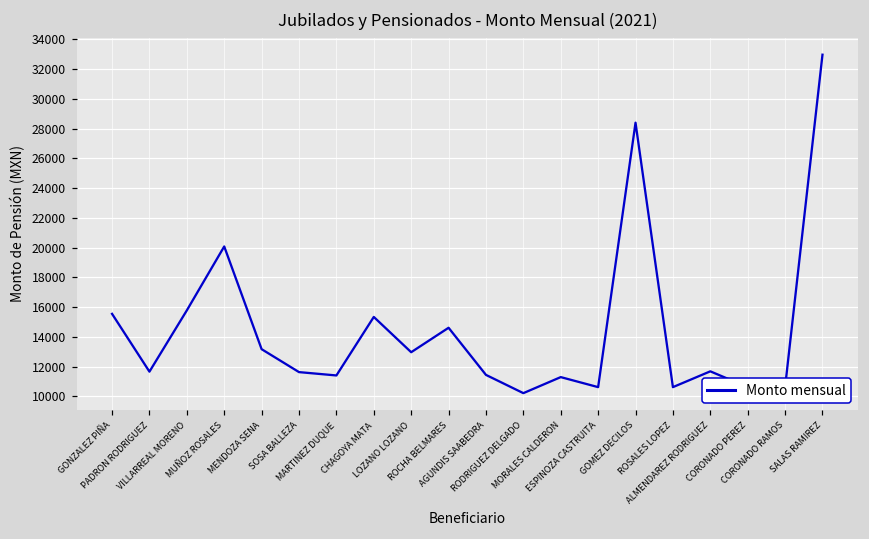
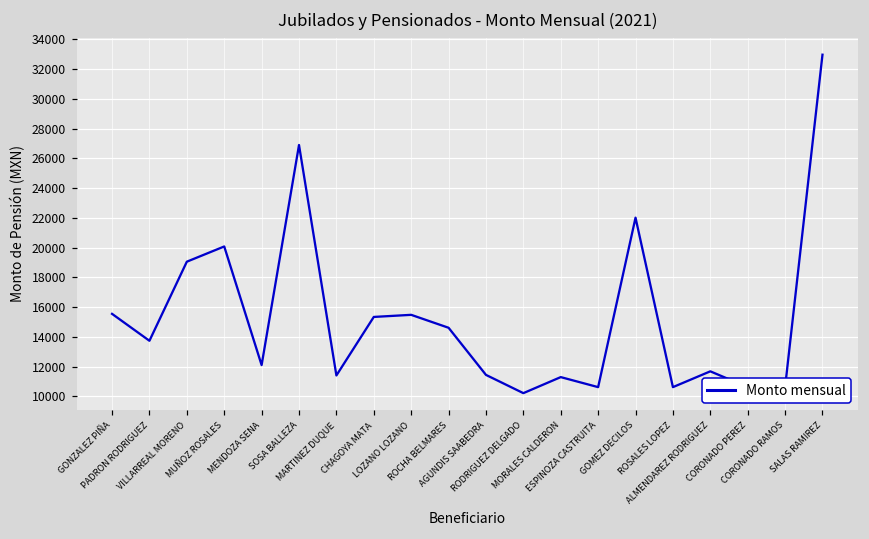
PADRON RODRIGUEZ: 11700 -> 13700
VILLARREAL MORENO: 15800 -> 19100
MENDOZA SENA: 13200 -> 12100
SOSA BALLEZA: 11600 -> 26900
LOZANO LOZANO: 13000 -> 15500
GOMEZ DECILOS: 28400 -> 22000
